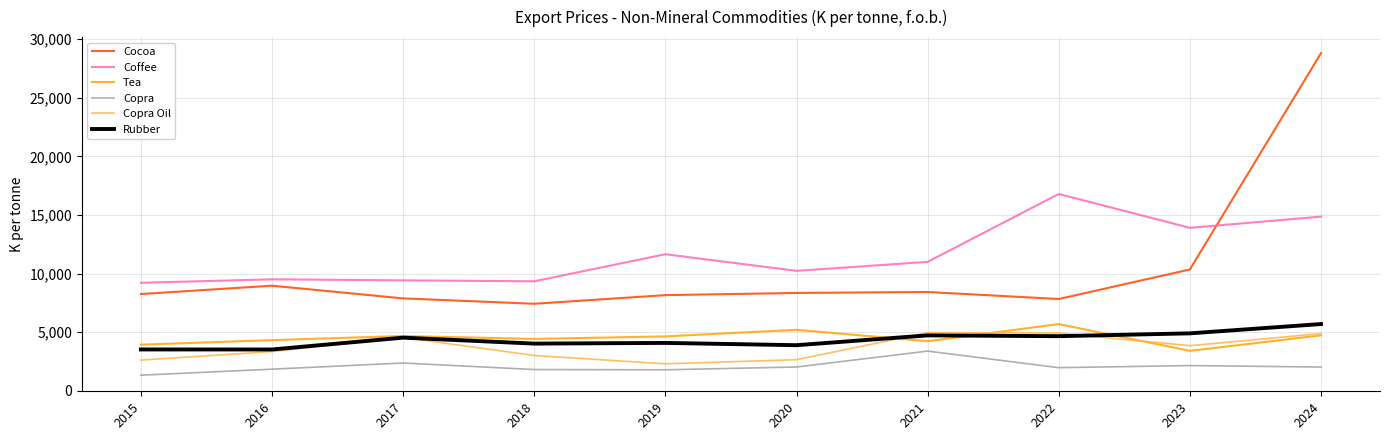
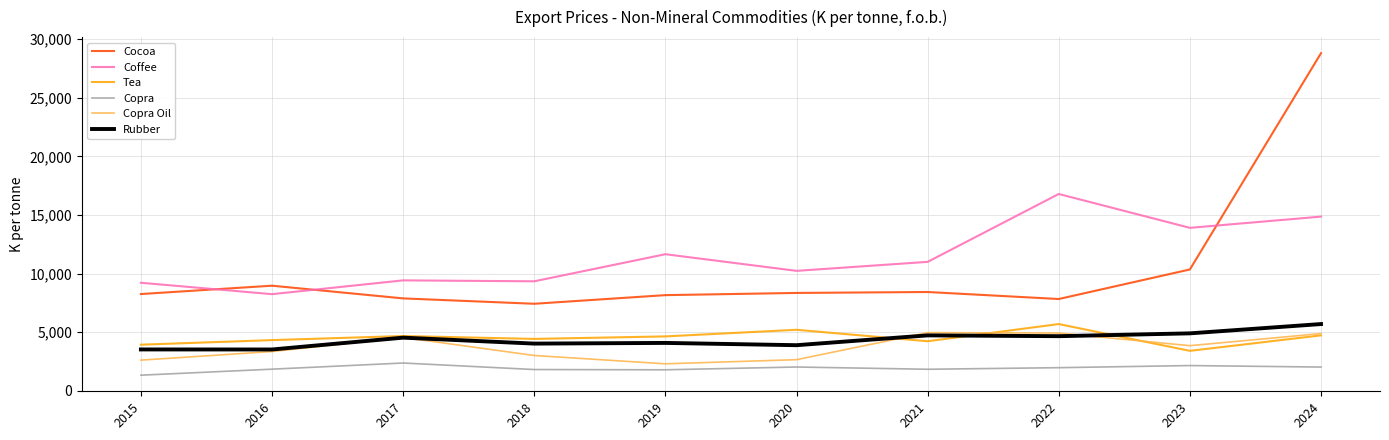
Coffee, 2016: 9,500 -> 8,200
Copra, 2021: 3,400 -> 1,800
